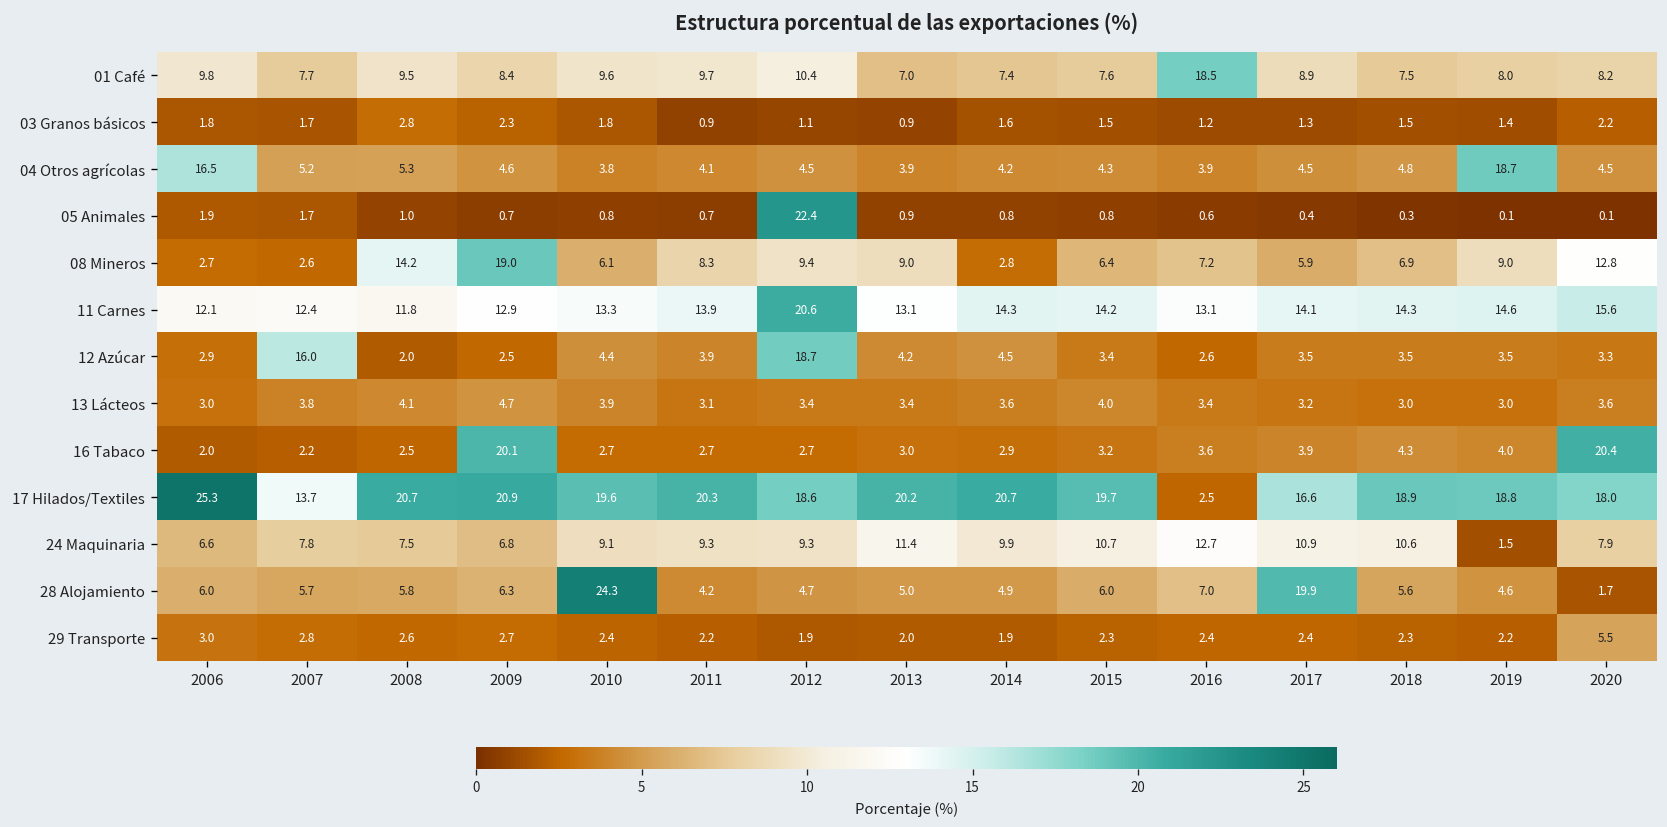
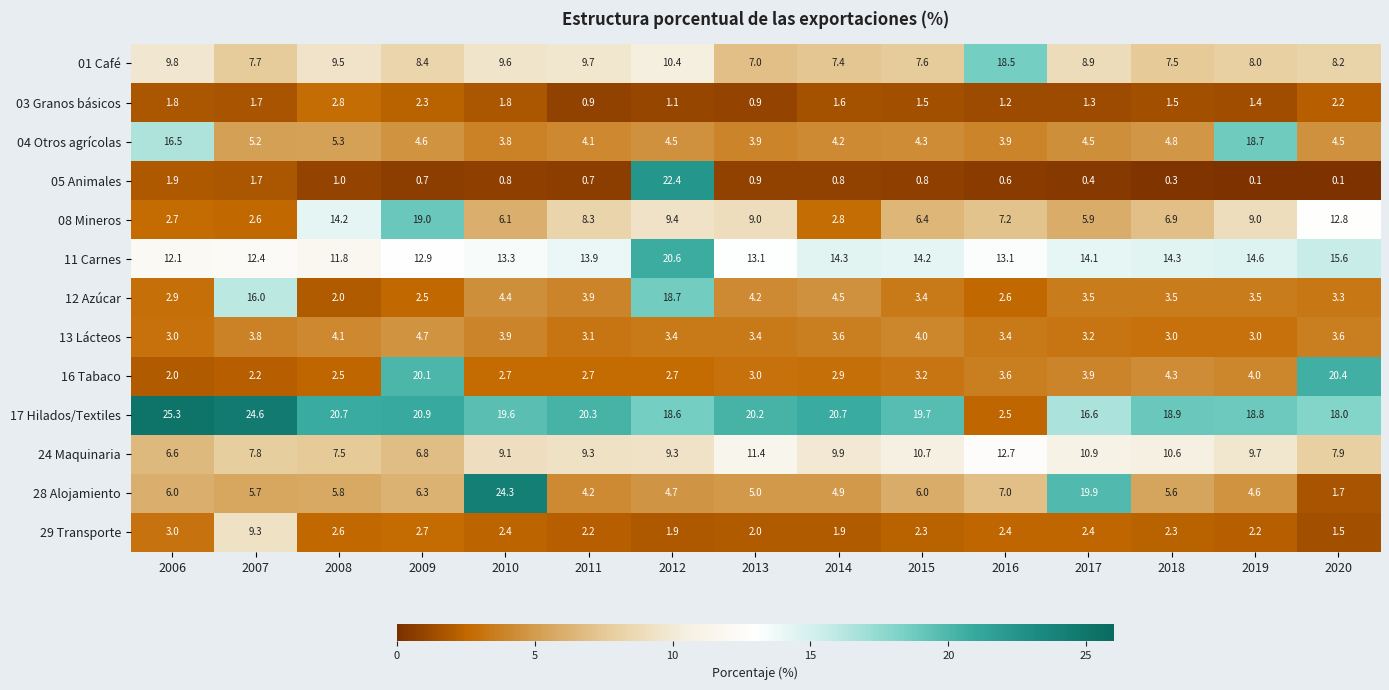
17 Hilados/Textiles, 2007: 13.7 -> 24.6
24 Maquinaria, 2019: 1.5 -> 9.7
29 Transporte, 2007: 2.8 -> 9.3
29 Transporte, 2020: 5.5 -> 1.5
